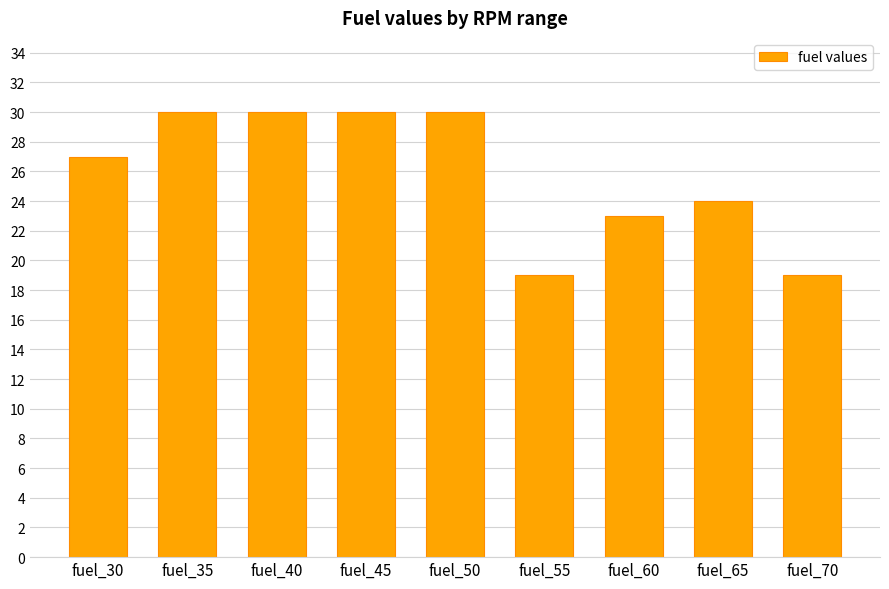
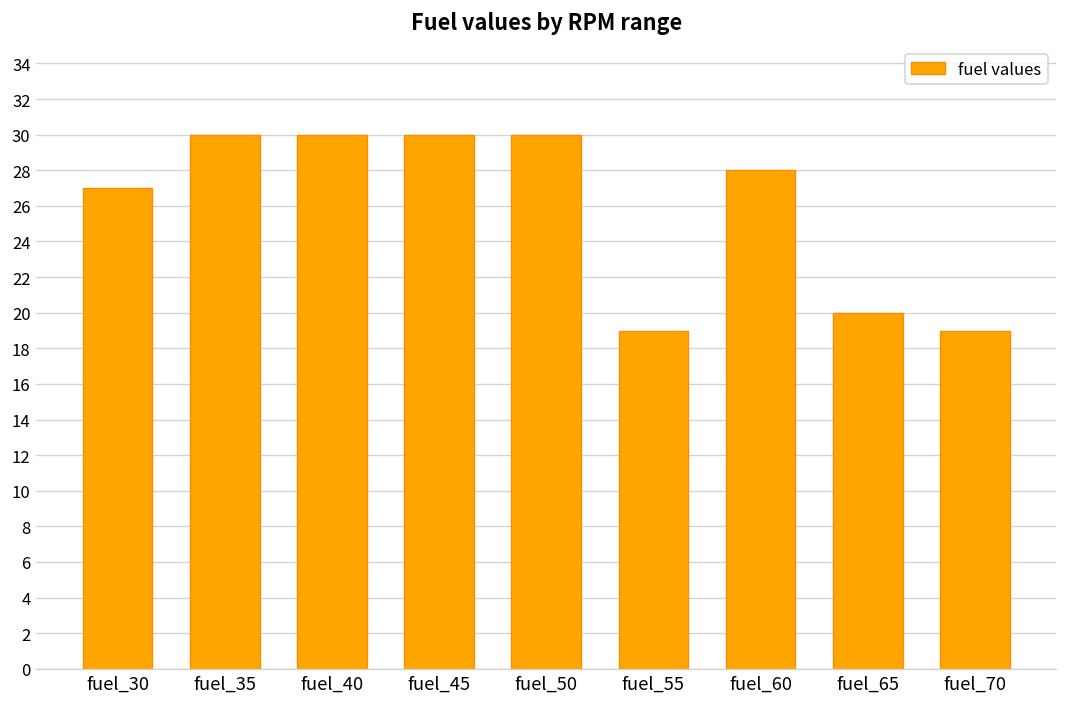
fuel_60: 23 -> 28
fuel_65: 24 -> 20
